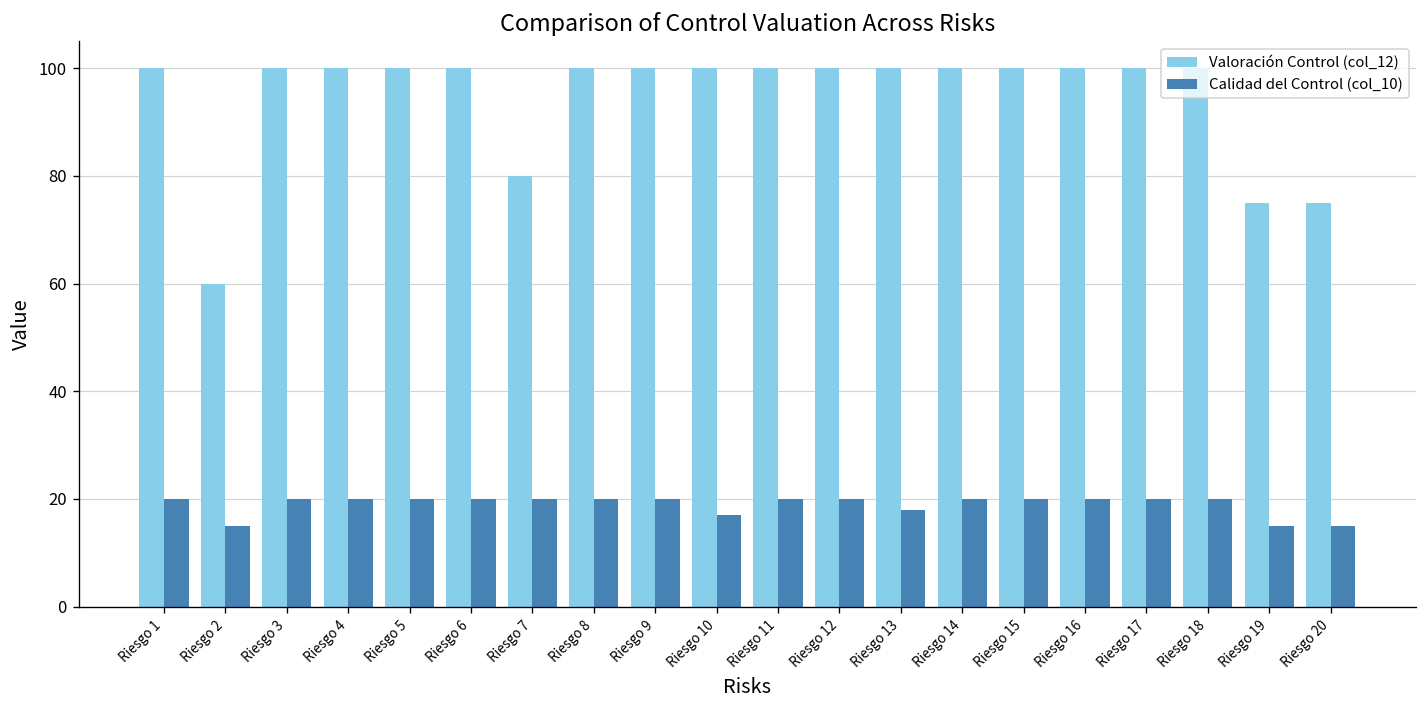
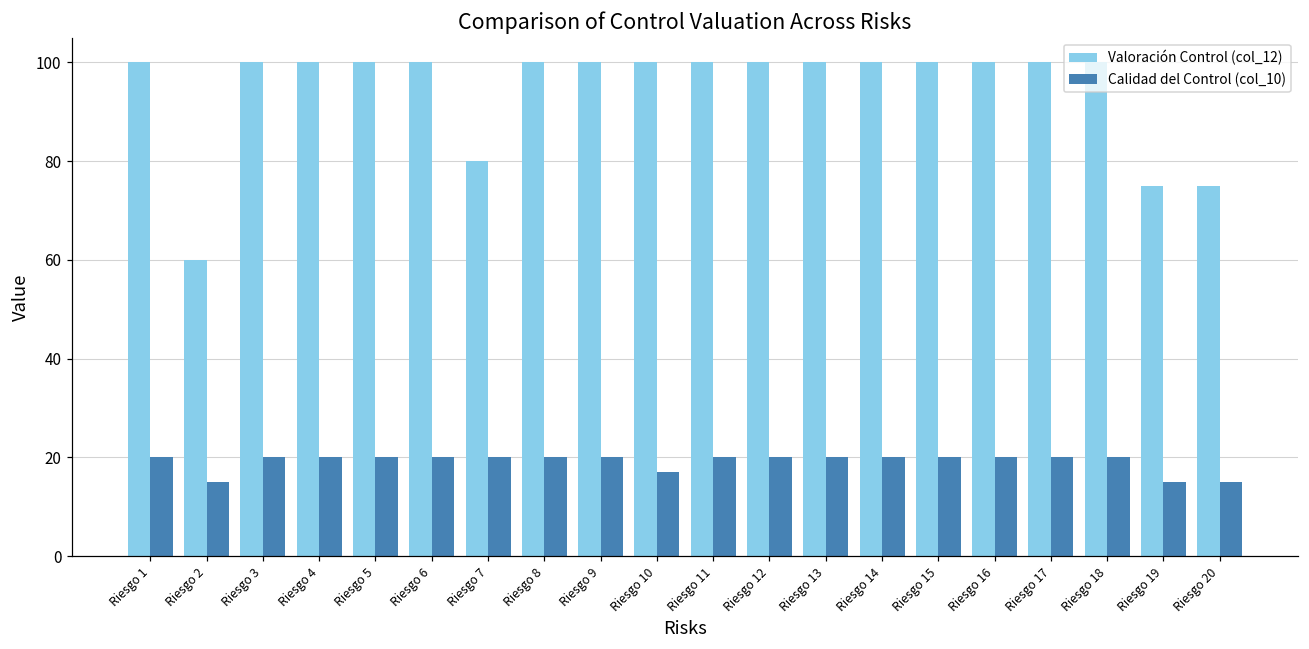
Calidad del Control (col_10), Riesgo 13: 18 -> 20
